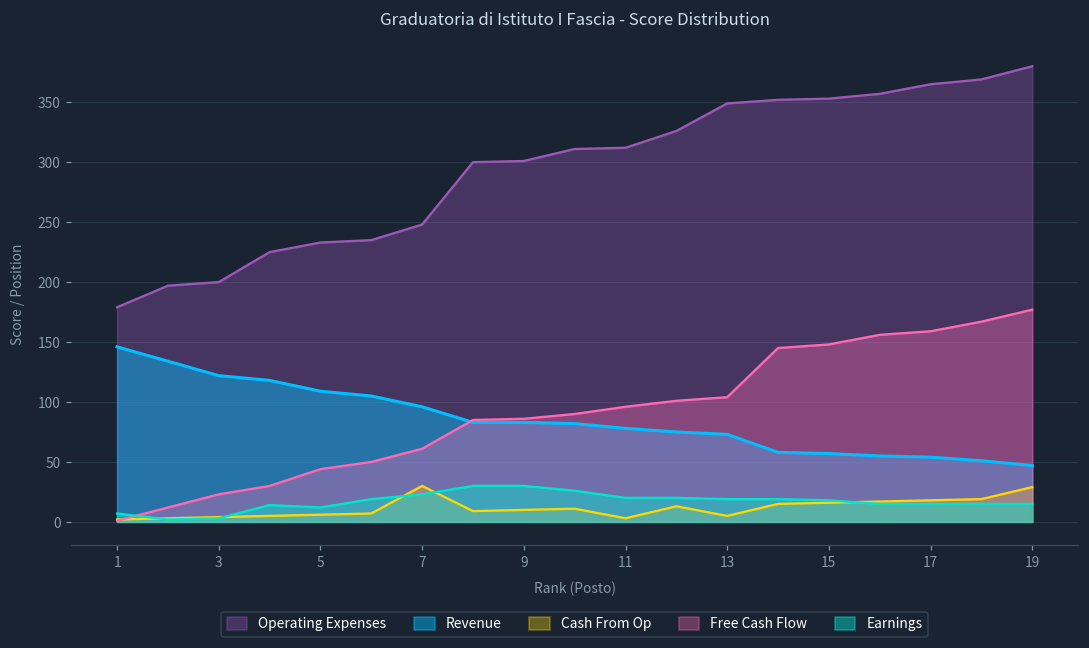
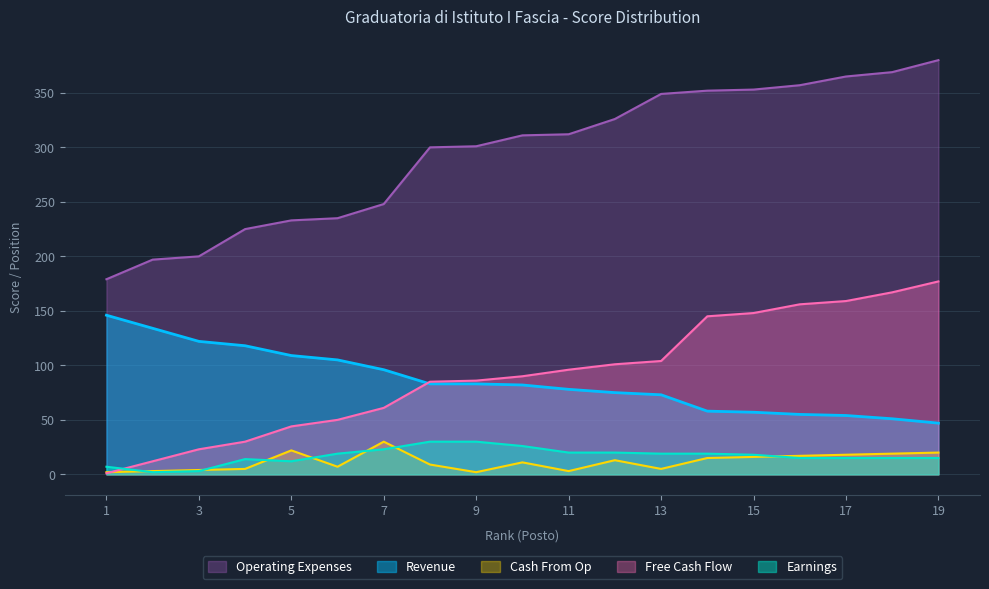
Cash From Op, 5: 6 -> 22
Cash From Op, 9: 10 -> 2
Cash From Op, 19: 29 -> 20
